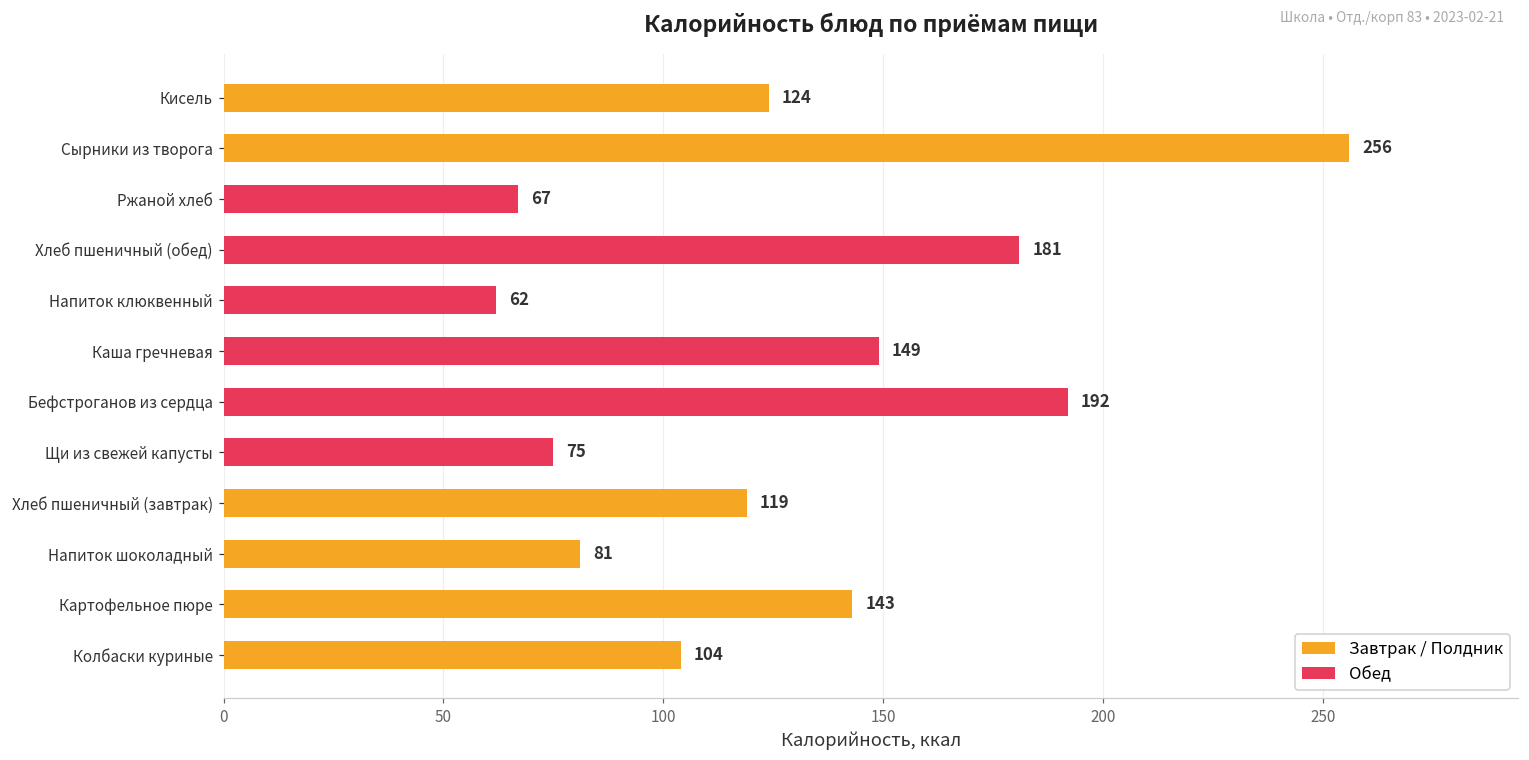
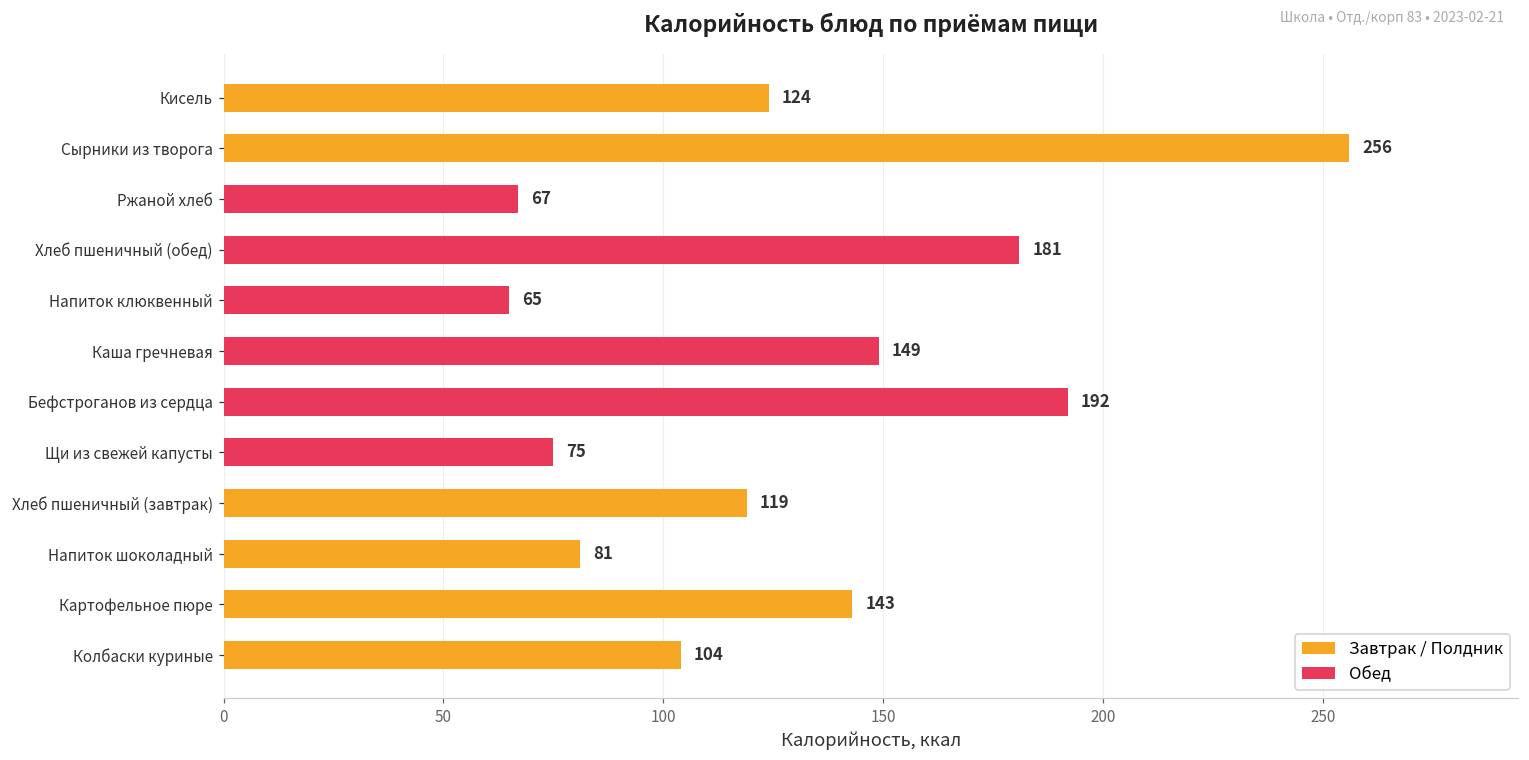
Напиток клюквенный: 62 -> 65
